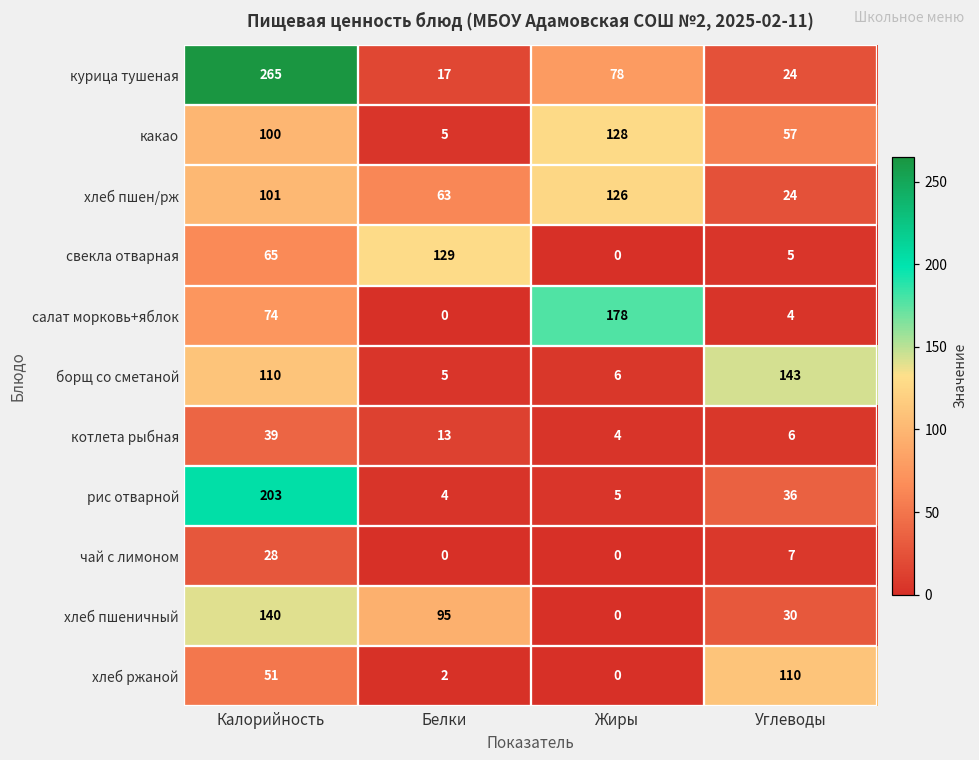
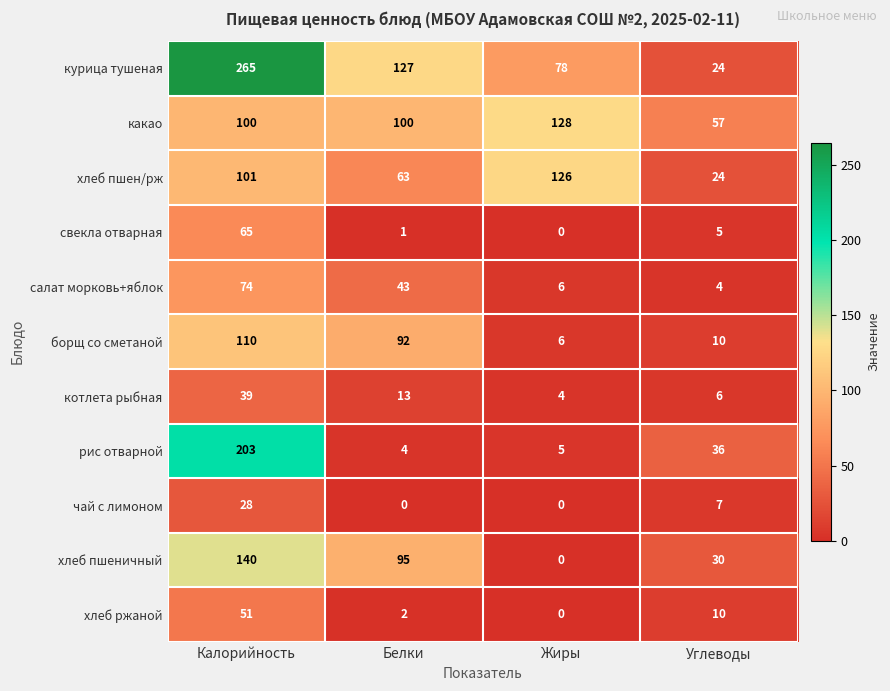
курица тушеная, Белки: 17 -> 127
какао, Белки: 5 -> 100
свекла отварная, Белки: 129 -> 1
салат морковь+яблок, Белки: 0 -> 43
салат морковь+яблок, Жиры: 178 -> 6
борщ со сметаной, Белки: 5 -> 92
борщ со сметаной, Углеводы: 143 -> 10
хлеб ржаной, Углеводы: 110 -> 10
